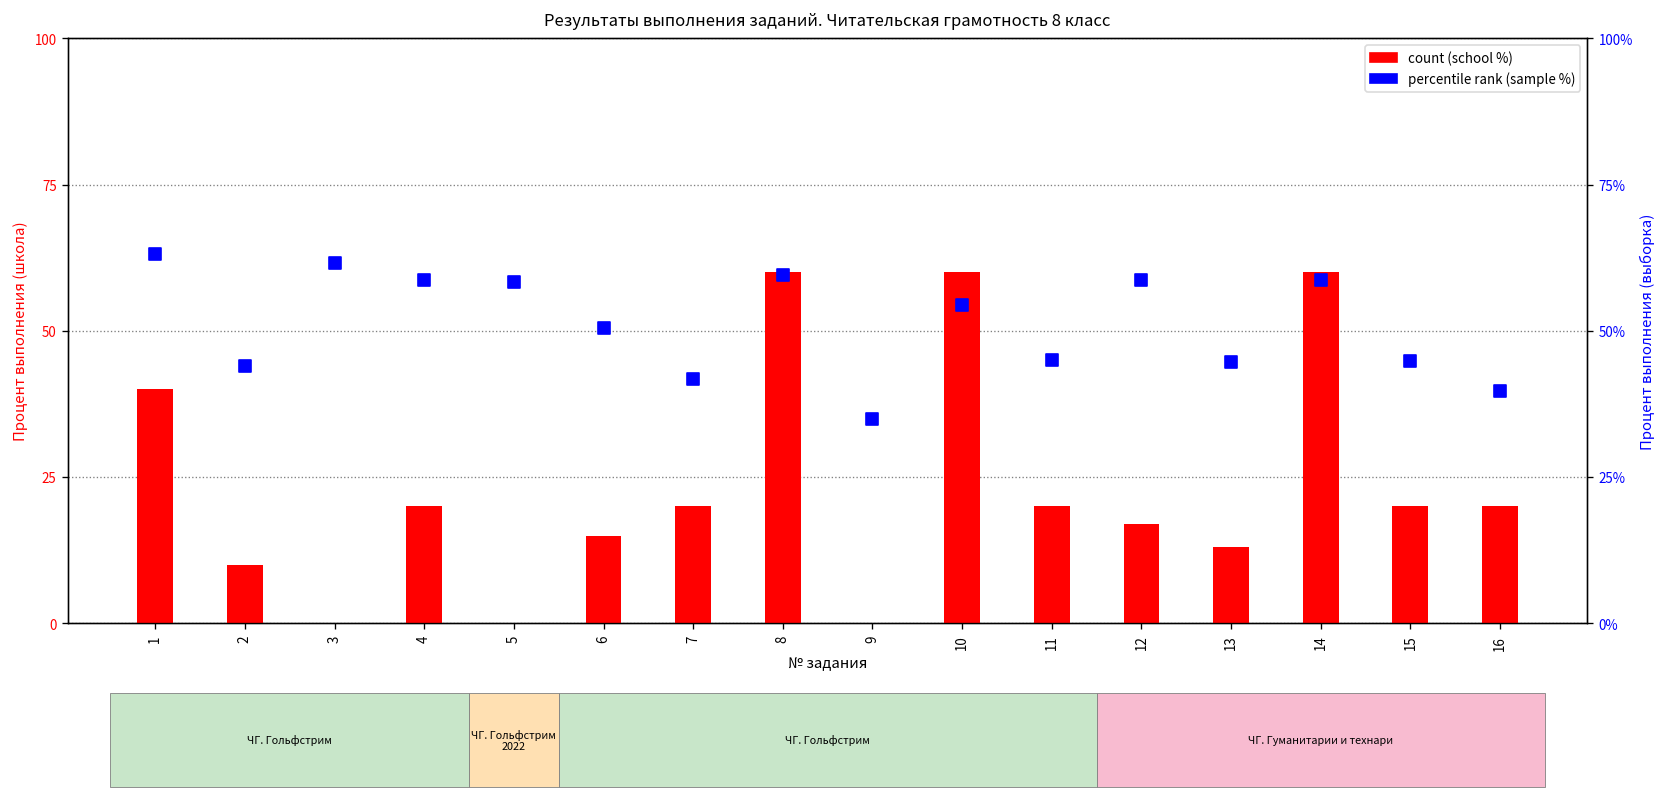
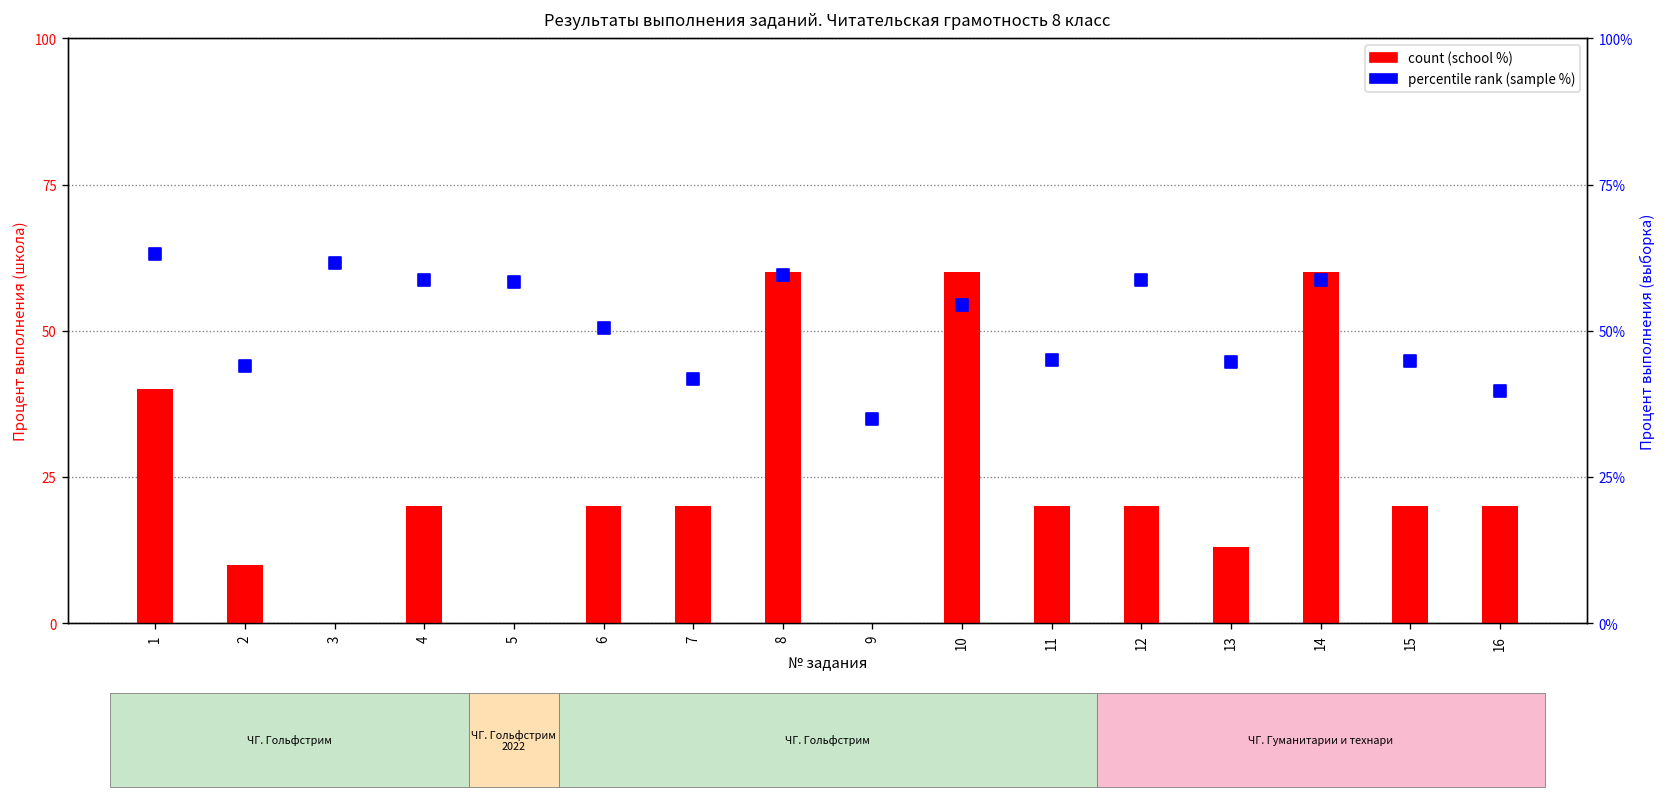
count (school %), 6: 15 -> 20
count (school %), 12: 17 -> 20
